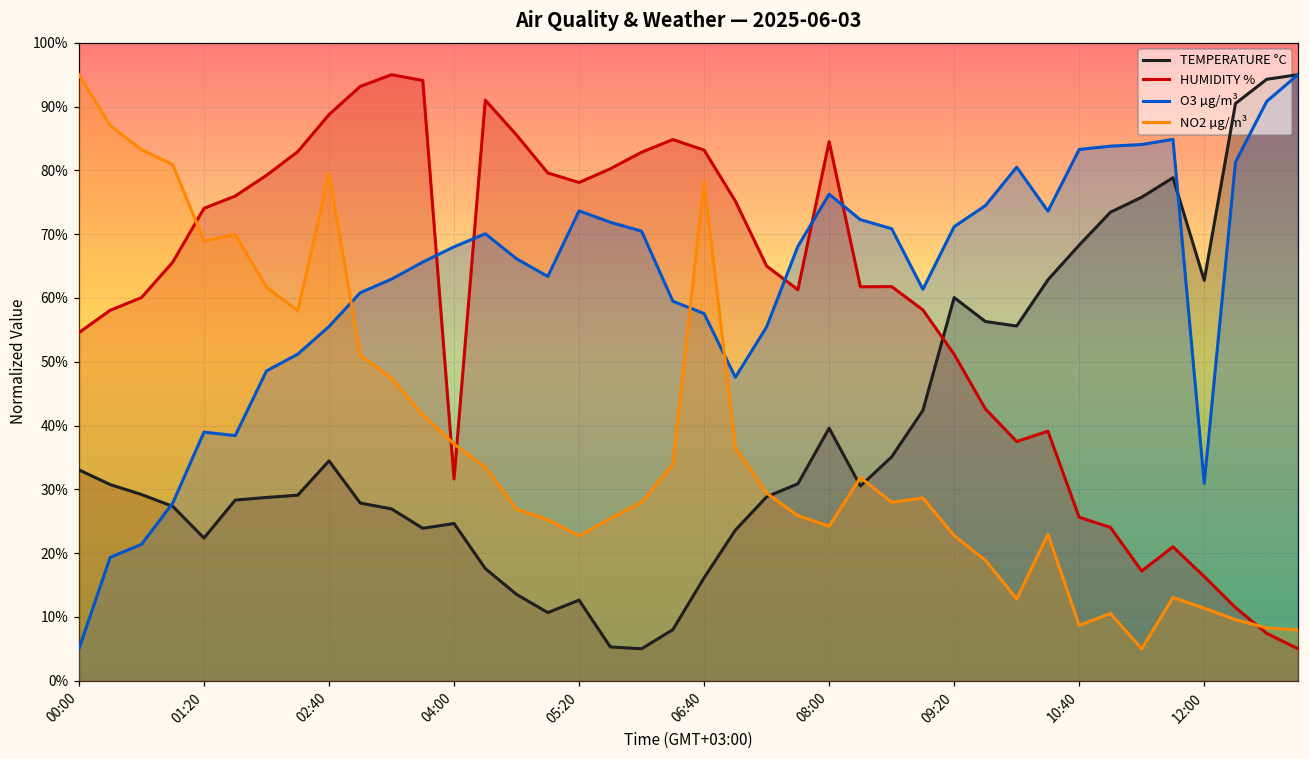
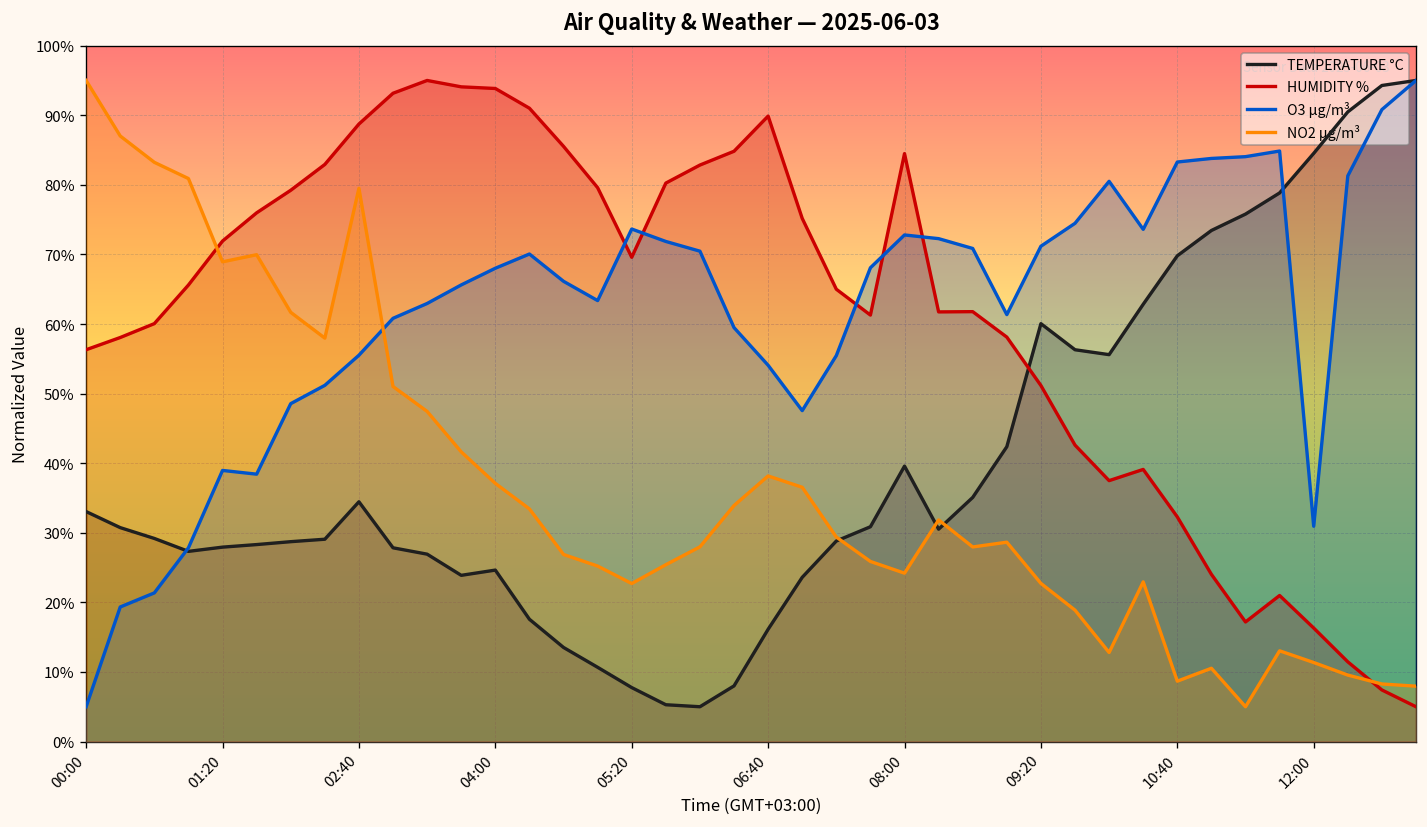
HUMIDITY %, 00:00: 55% -> 56%
TEMPERATURE °C, 01:20: 22% -> 28%
HUMIDITY %, 01:20: 74% -> 72%
HUMIDITY %, 04:00: 32% -> 94%
TEMPERATURE °C, 05:20: 13% -> 8%
HUMIDITY %, 05:20: 78% -> 70%
HUMIDITY %, 06:40: 83% -> 90%
O3 µg/m³, 06:40: 58% -> 54%
NO2 µg/m³, 06:40: 78% -> 38%
O3 µg/m³, 08:00: 76% -> 73%
TEMPERATURE °C, 10:40: 68% -> 70%
HUMIDITY %, 10:40: 26% -> 32%
TEMPERATURE °C, 12:00: 63% -> 85%
